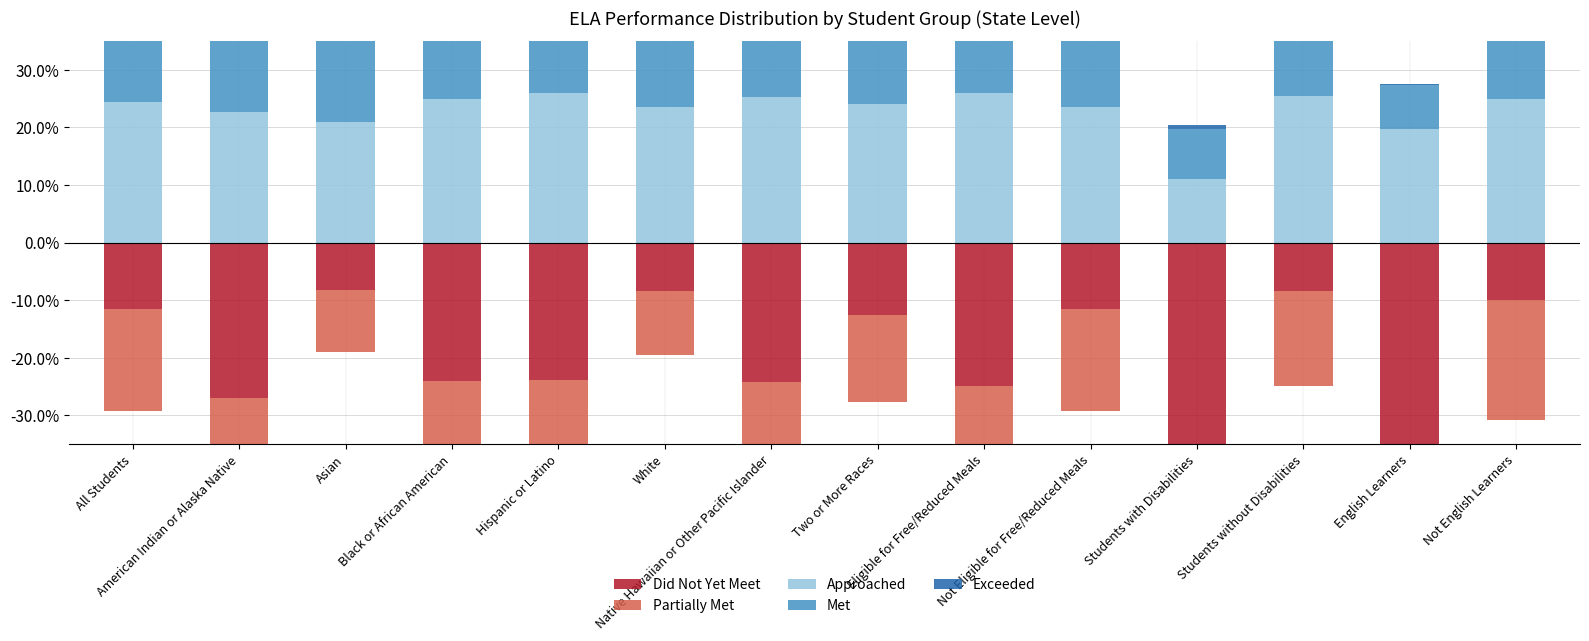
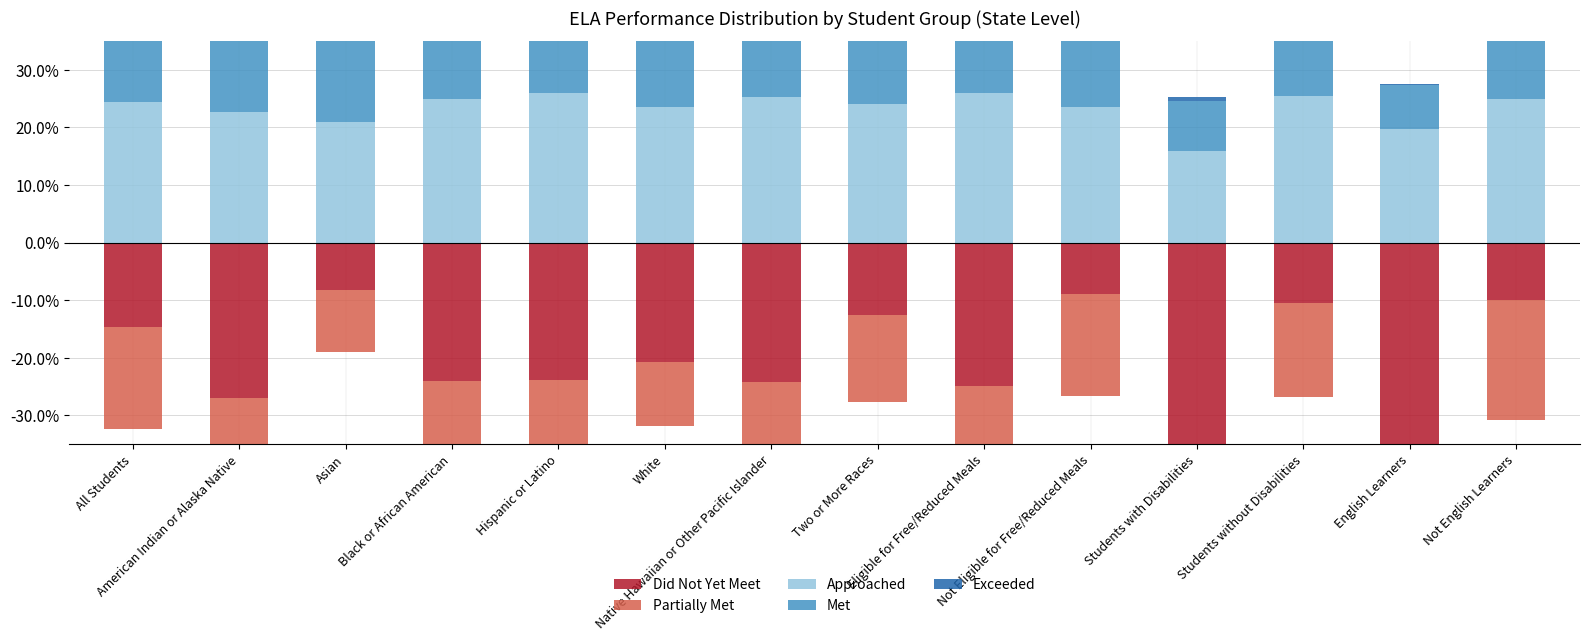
Did Not Yet Meet, All Students: -12% -> -15%
Did Not Yet Meet, White: -8% -> -21%
Did Not Yet Meet, Not Eligible for Free/Reduced Meals: -12% -> -9%
Approached, Students with Disabilities: 11% -> 16%
Did Not Yet Meet, Students without Disabilities: -9% -> -11%
